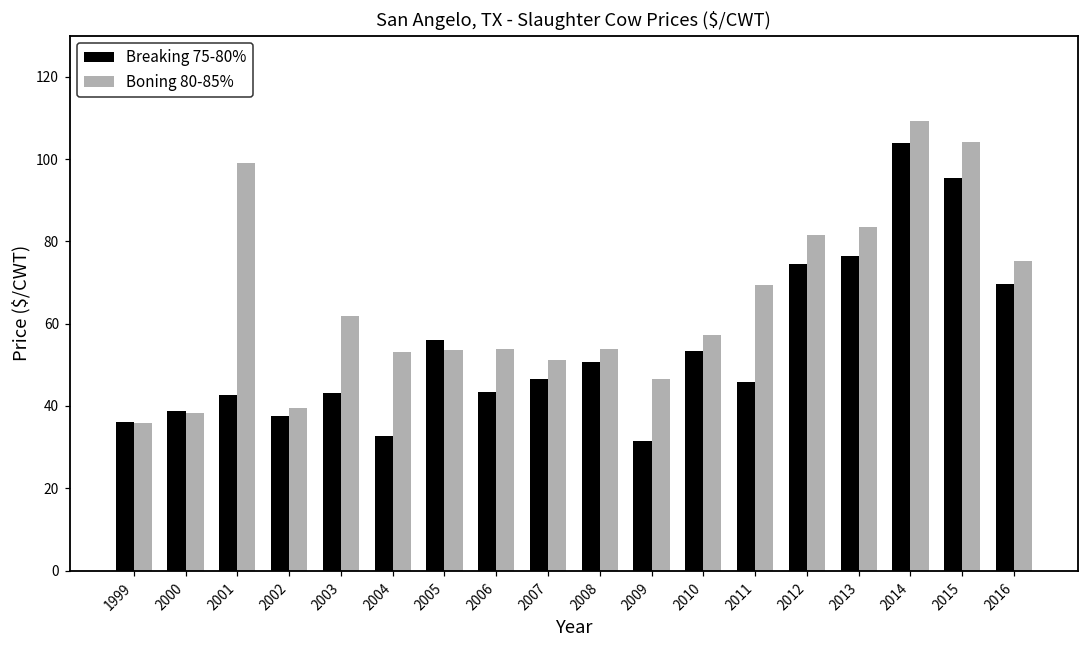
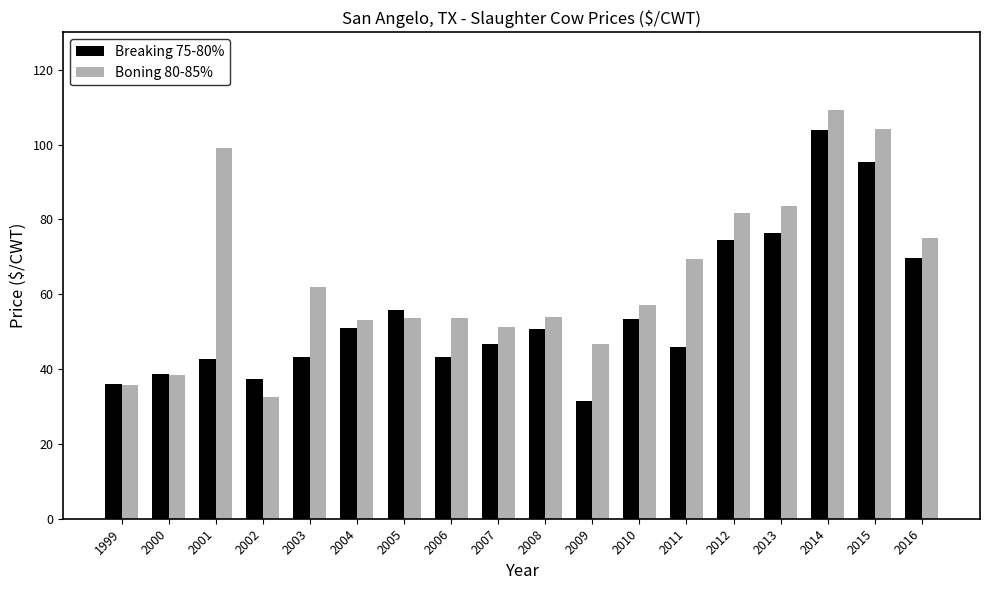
Boning 80-85%, 2002: 40 -> 33
Breaking 75-80%, 2004: 33 -> 51
